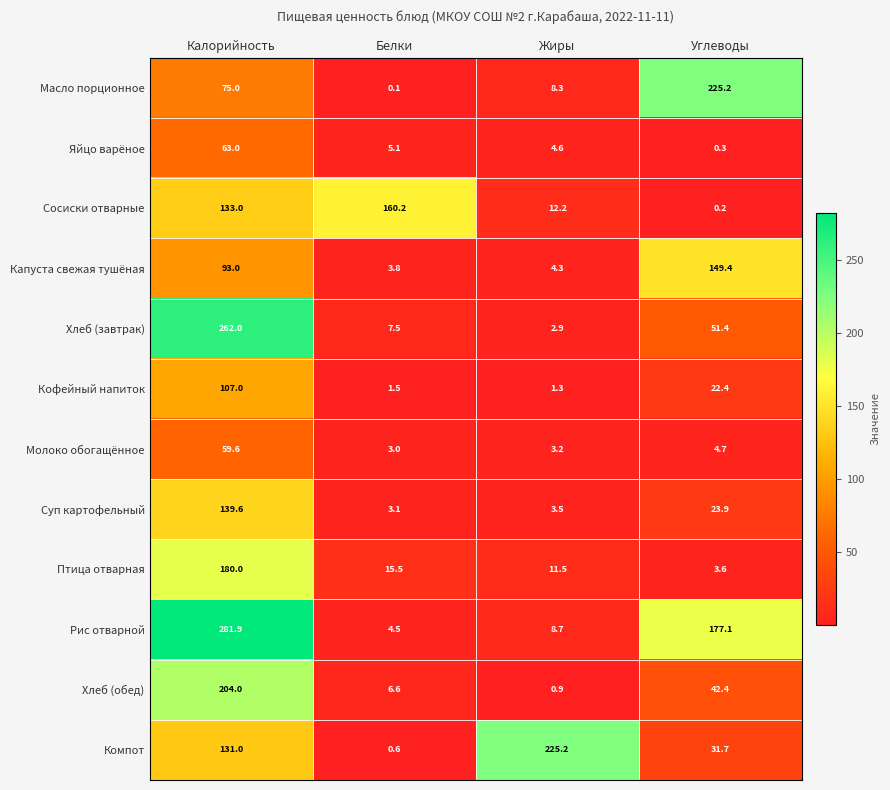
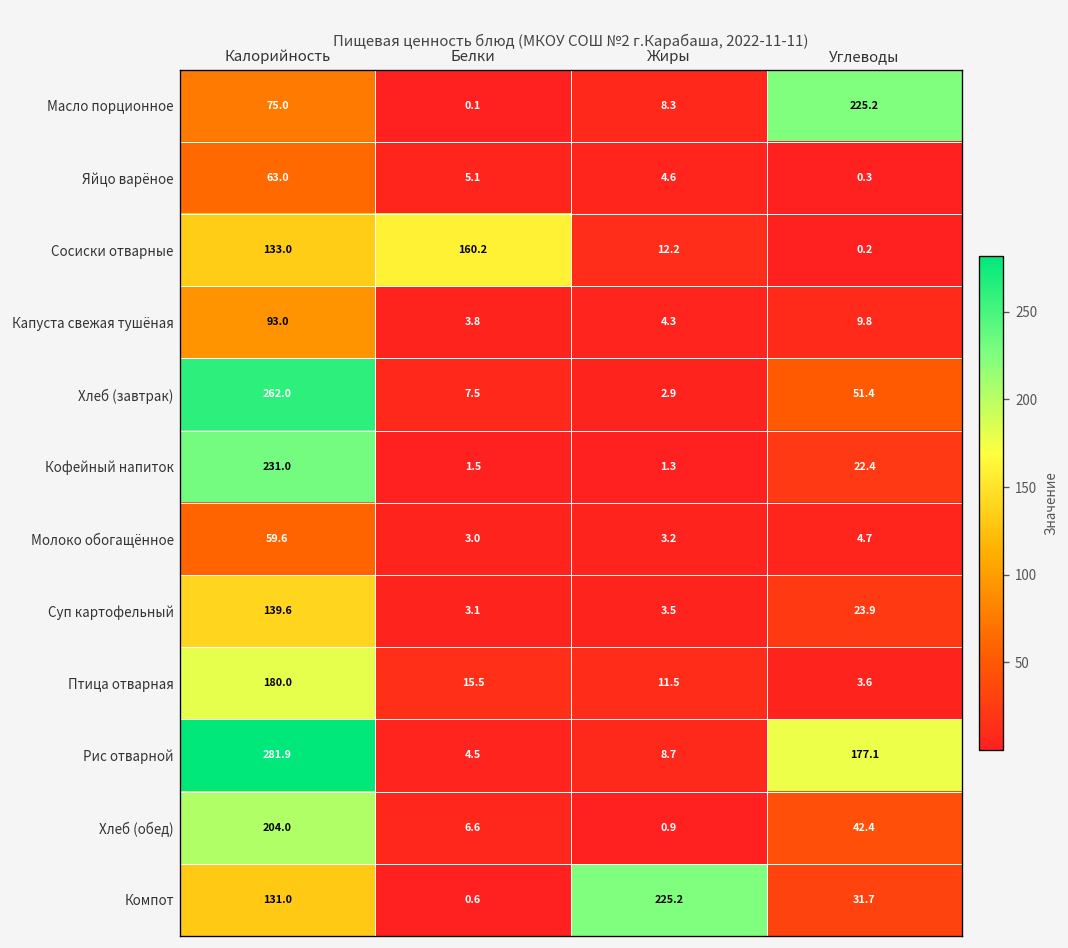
Капуста свежая тушёная, Углеводы: 149.4 -> 9.8
Кофейный напиток, Калорийность: 107.0 -> 231.0
